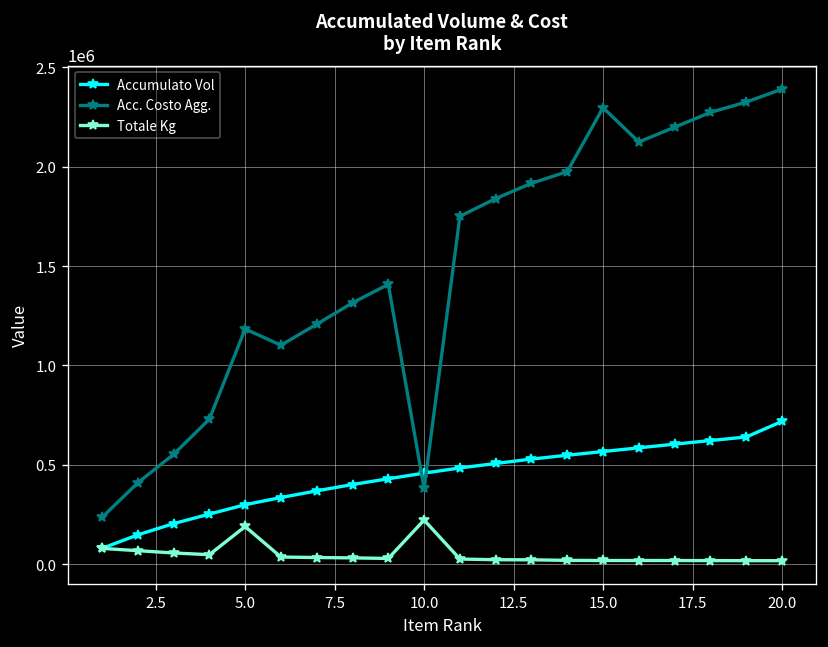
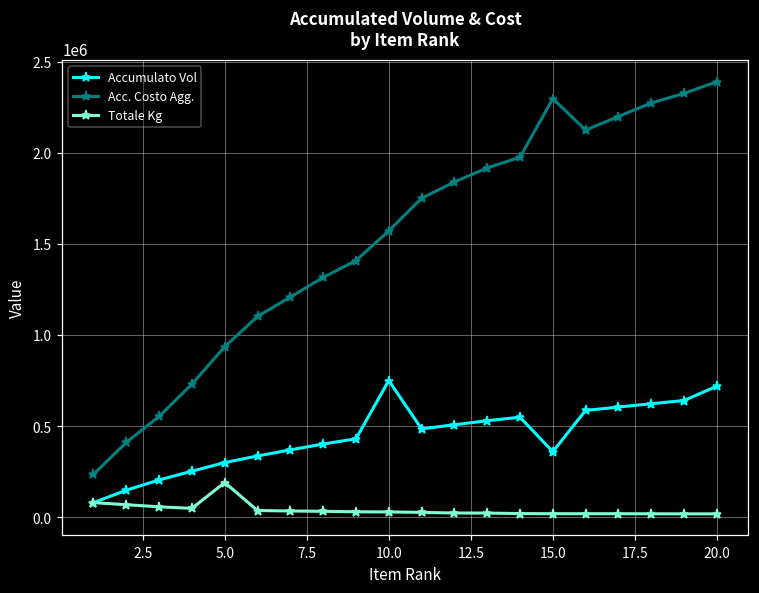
Acc. Costo Agg., 5.0: 1180000 -> 930000
Accumulato Vol, 10.0: 460000 -> 750000
Acc. Costo Agg., 10.0: 380000 -> 1570000
Totale Kg, 10.0: 220000 -> 30000
Accumulato Vol, 15.0: 570000 -> 360000
